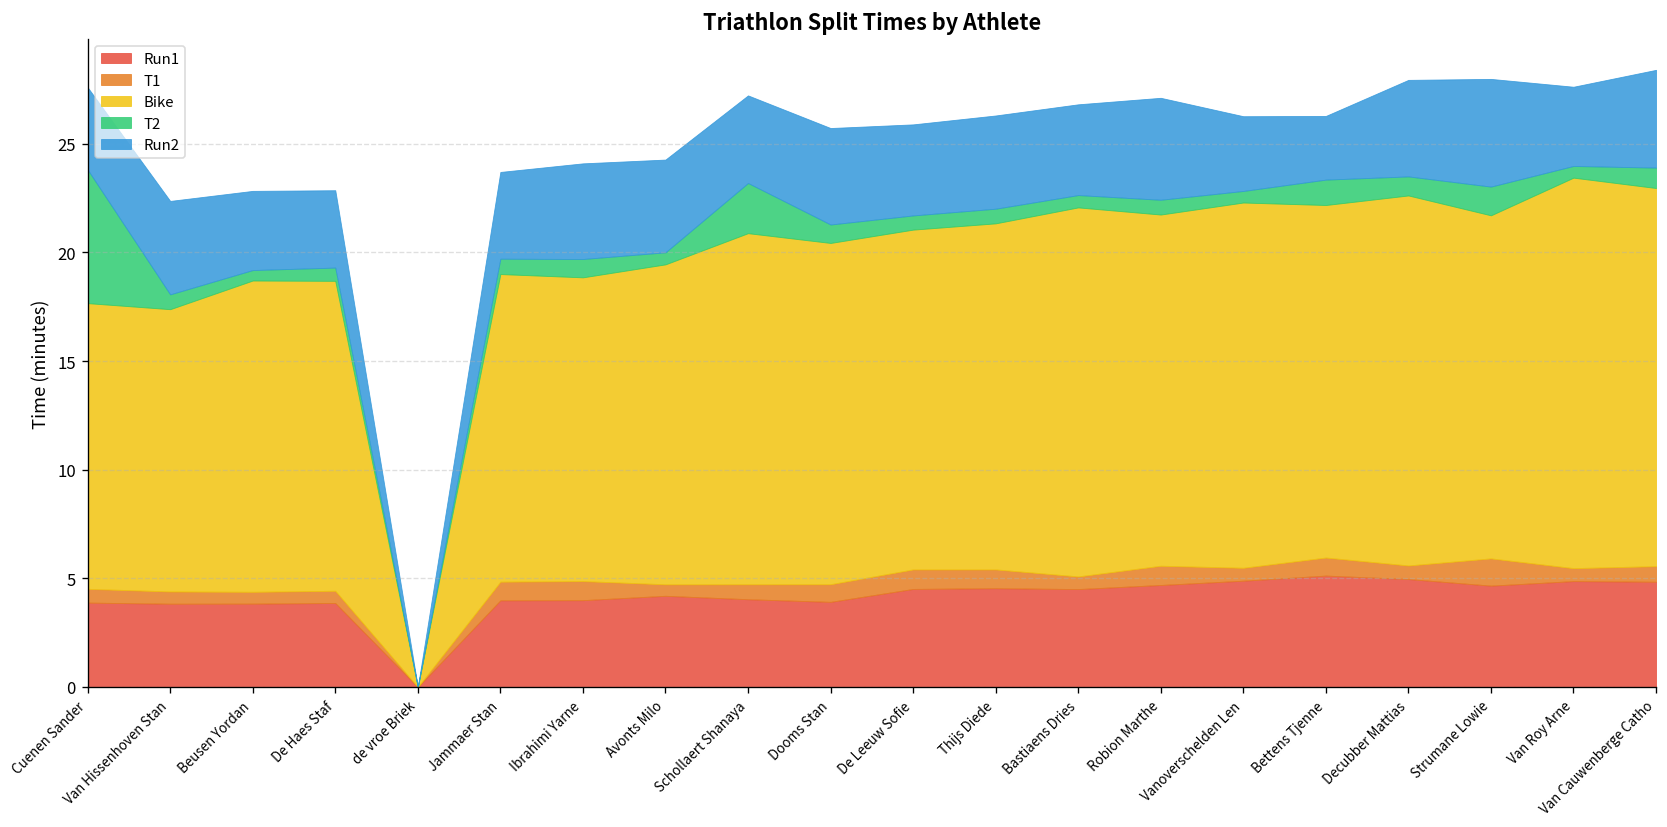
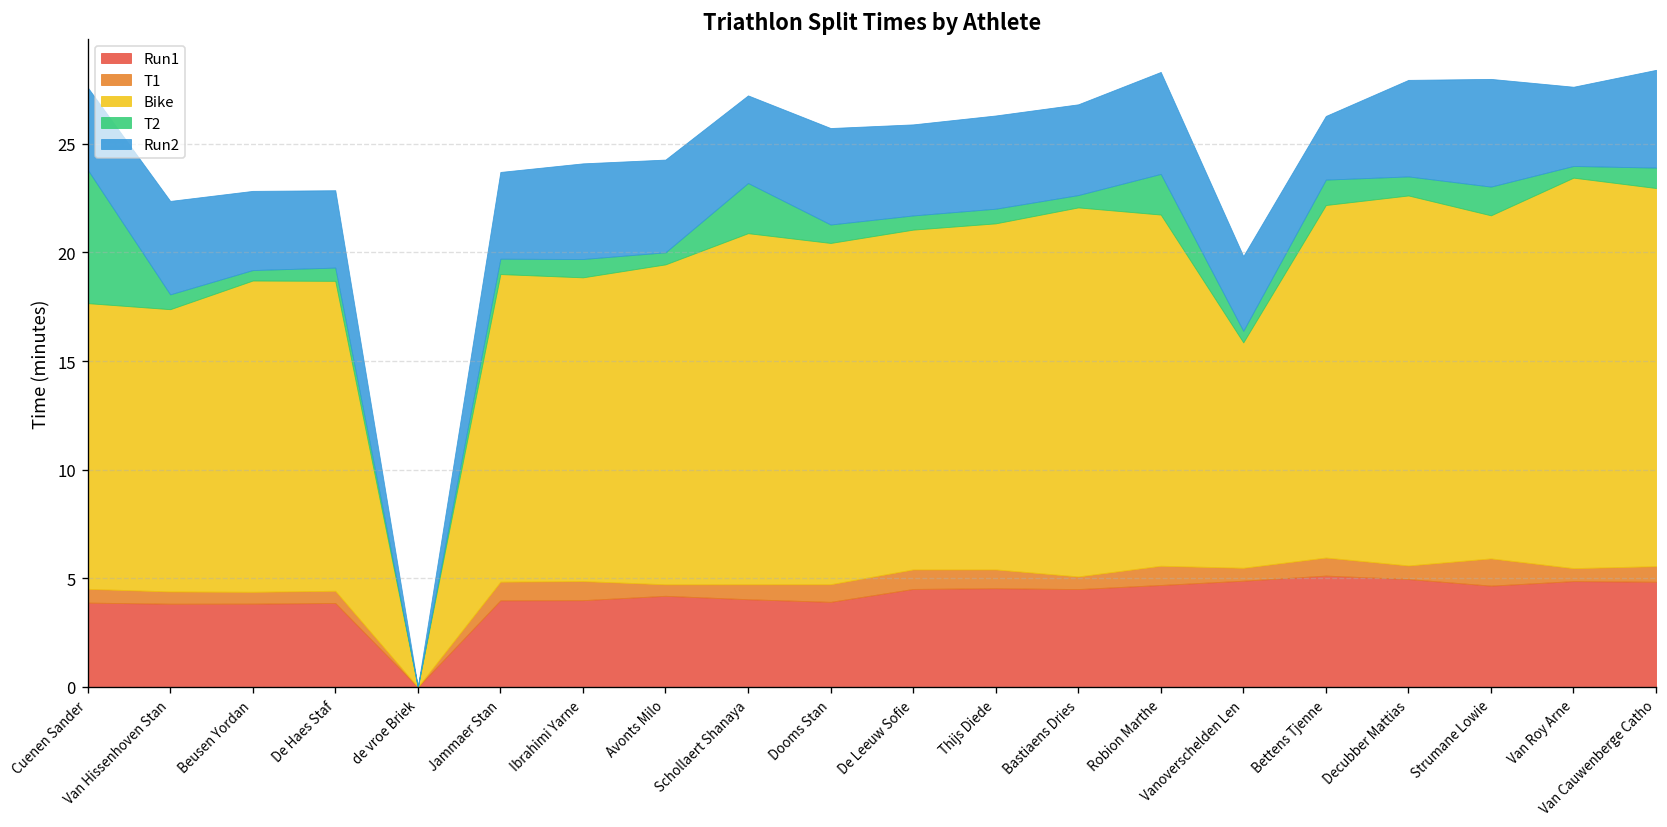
T2, Robion Marthe: 0.7 -> 1.9
Bike, Vanoverschelden Len: 16.8 -> 10.4
